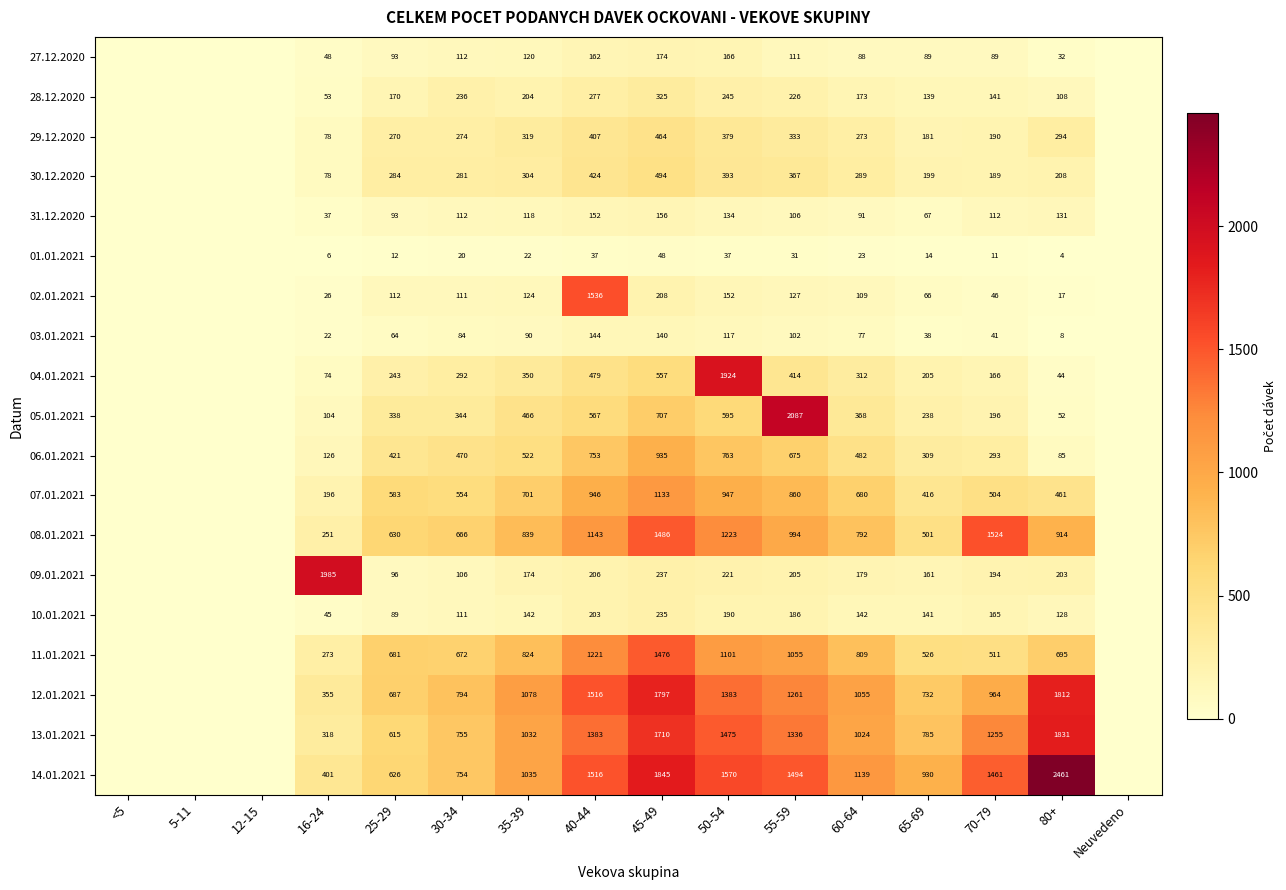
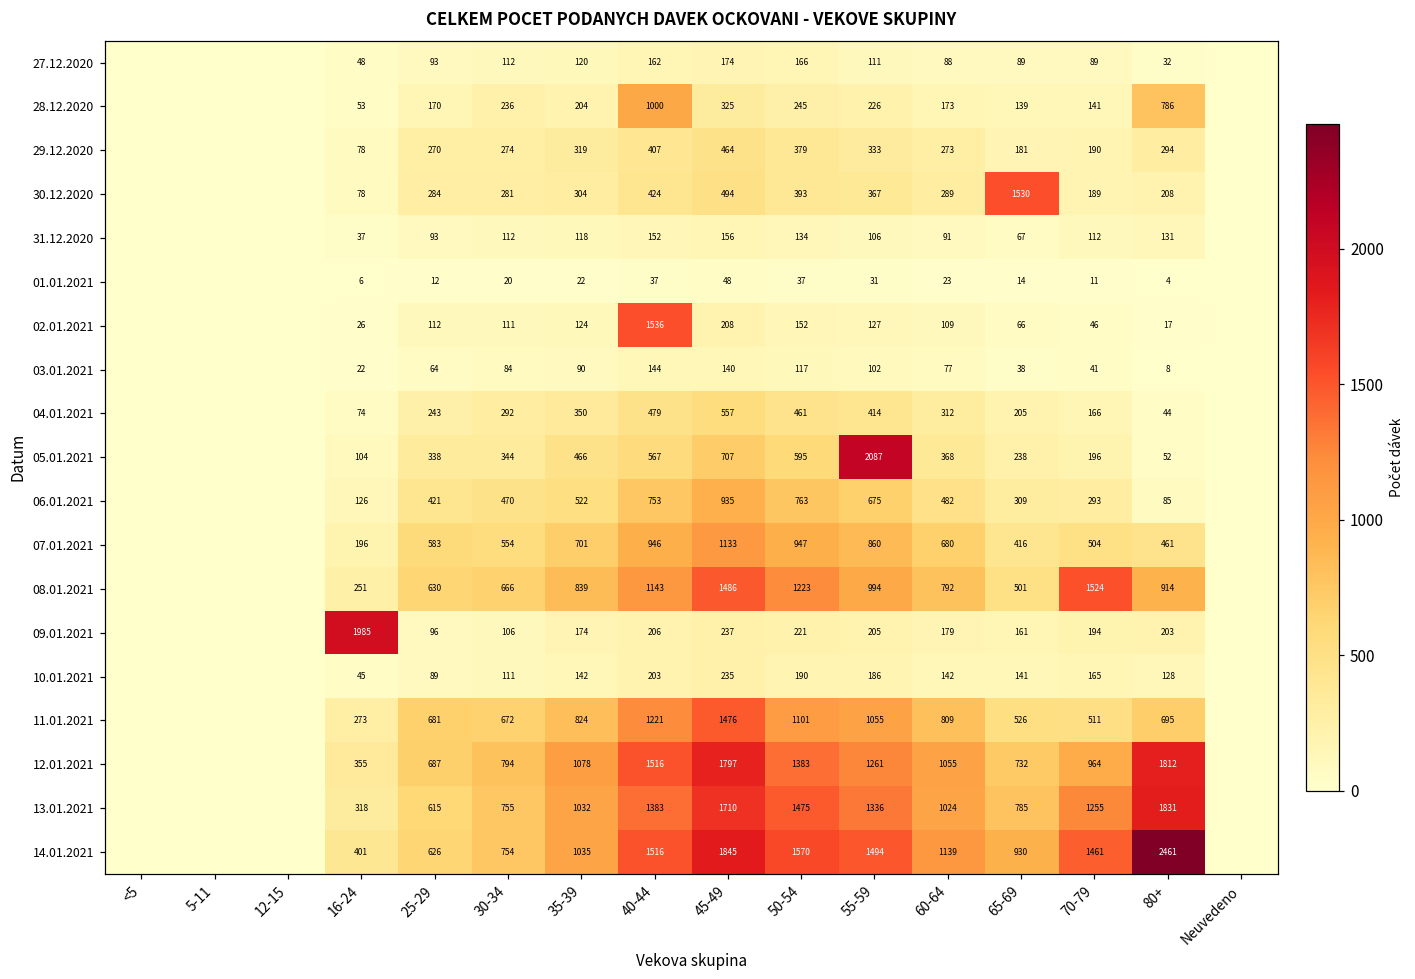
28.12.2020, 40-44: 277 -> 1000
28.12.2020, 80+: 108 -> 786
30.12.2020, 65-69: 199 -> 1530
04.01.2021, 50-54: 1924 -> 461
